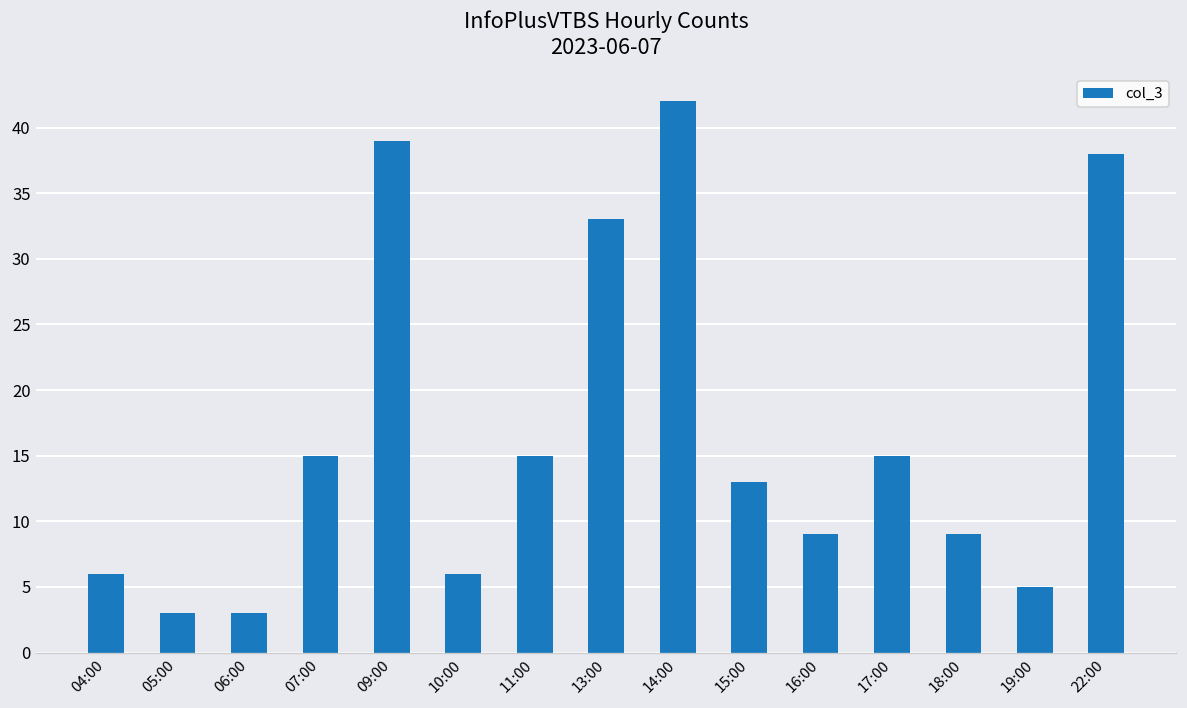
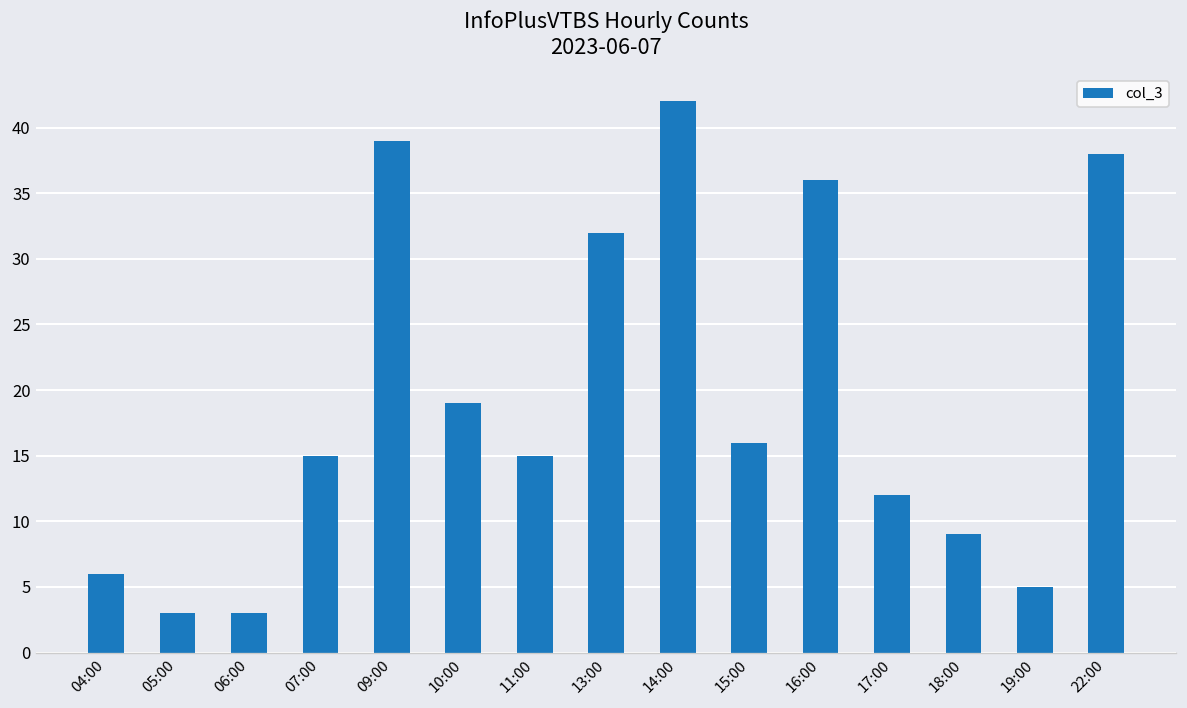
10:00: 6 -> 19
13:00: 33 -> 32
15:00: 13 -> 16
16:00: 9 -> 36
17:00: 15 -> 12
